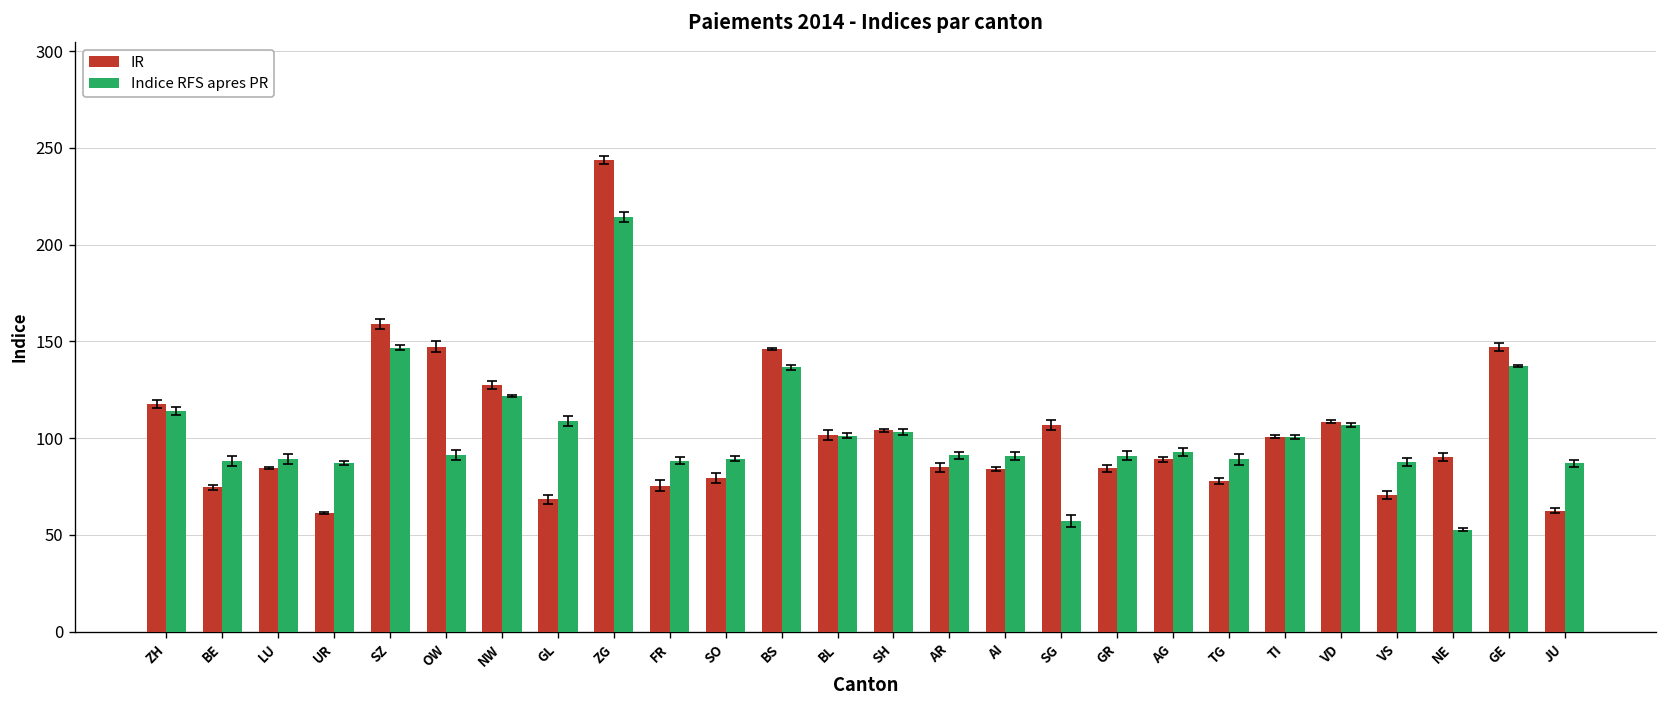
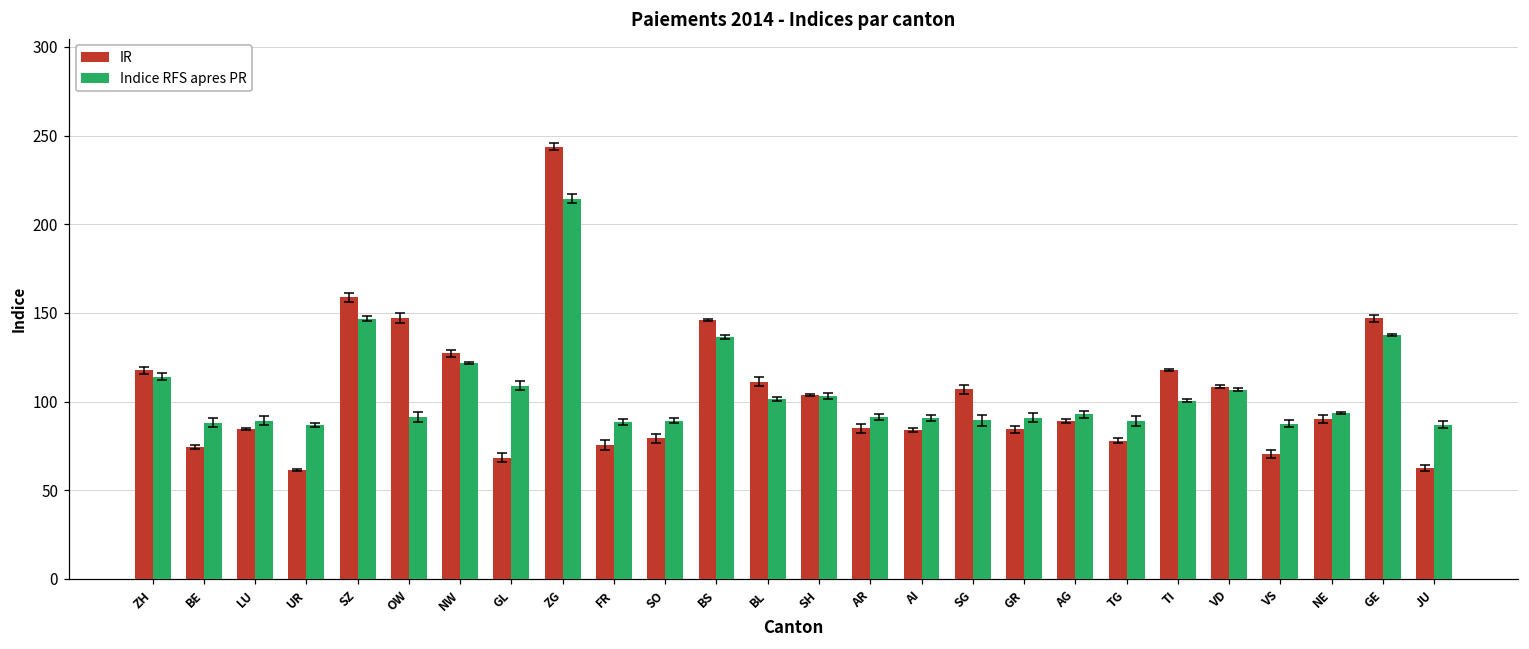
IR, BL: 102 -> 111
Indice RFS apres PR, SG: 57 -> 89
IR, TI: 101 -> 118
Indice RFS apres PR, NE: 53 -> 94
